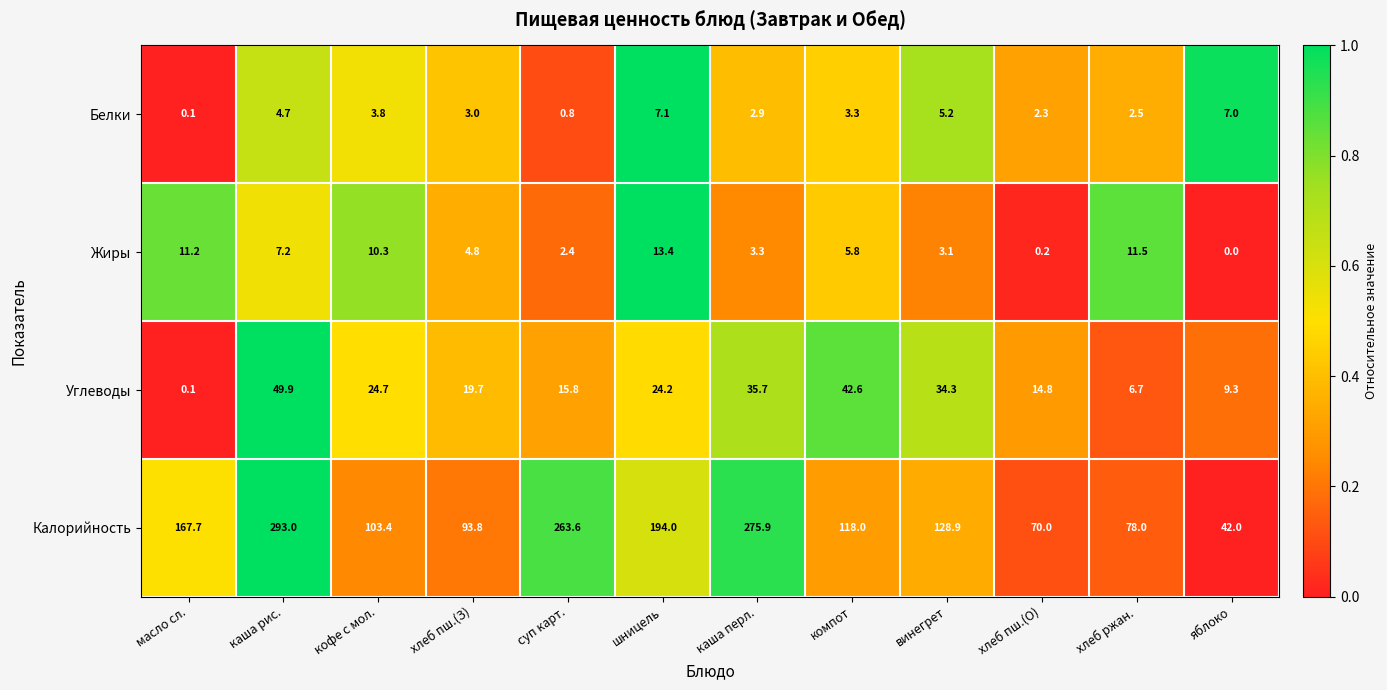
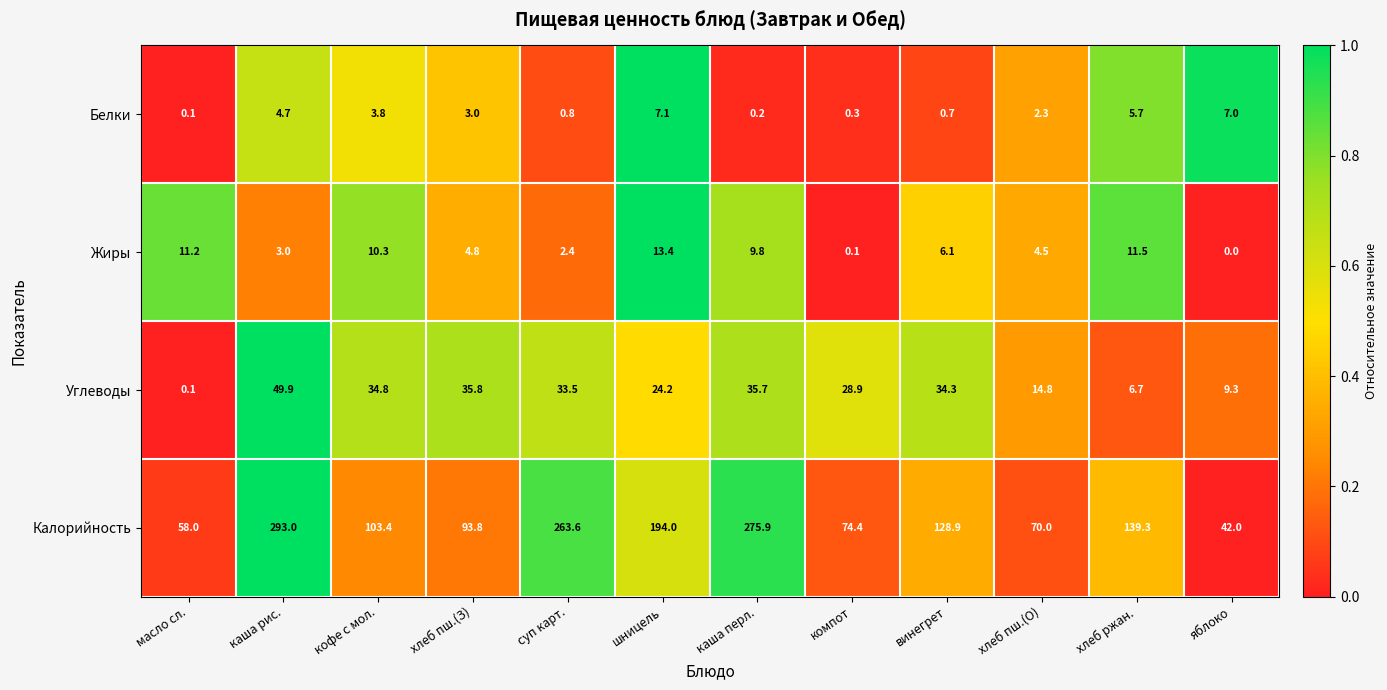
Белки, каша перл.: 2.9 -> 0.2
Белки, компот: 3.3 -> 0.3
Белки, винегрет: 5.2 -> 0.7
Белки, хлеб ржан.: 2.5 -> 5.7
Жиры, каша рис.: 7.2 -> 3.0
Жиры, каша перл.: 3.3 -> 9.8
Жиры, компот: 5.8 -> 0.1
Жиры, винегрет: 3.1 -> 6.1
Жиры, хлеб пш.(О): 0.2 -> 4.5
Углеводы, кофе с мол.: 24.7 -> 34.8
Углеводы, хлеб пш.(З): 19.7 -> 35.8
Углеводы, суп карт.: 15.8 -> 33.5
Углеводы, компот: 42.6 -> 28.9
Калорийность, масло сл.: 167.7 -> 58.0
Калорийность, компот: 118.0 -> 74.4
Калорийность, хлеб ржан.: 78.0 -> 139.3
